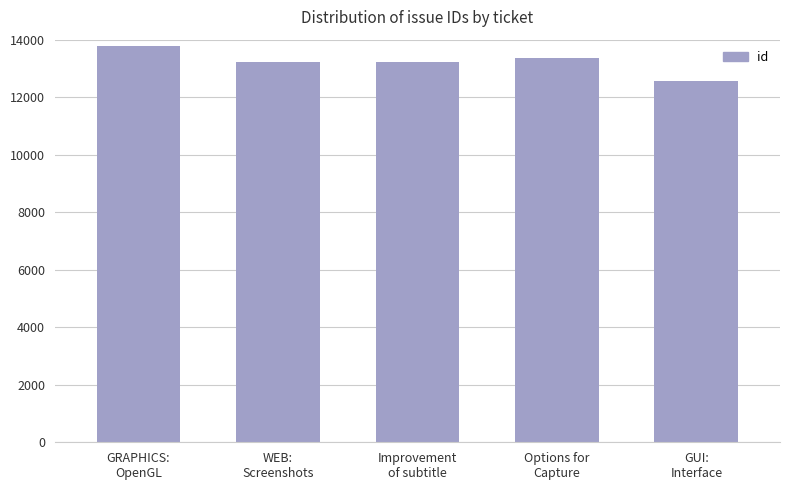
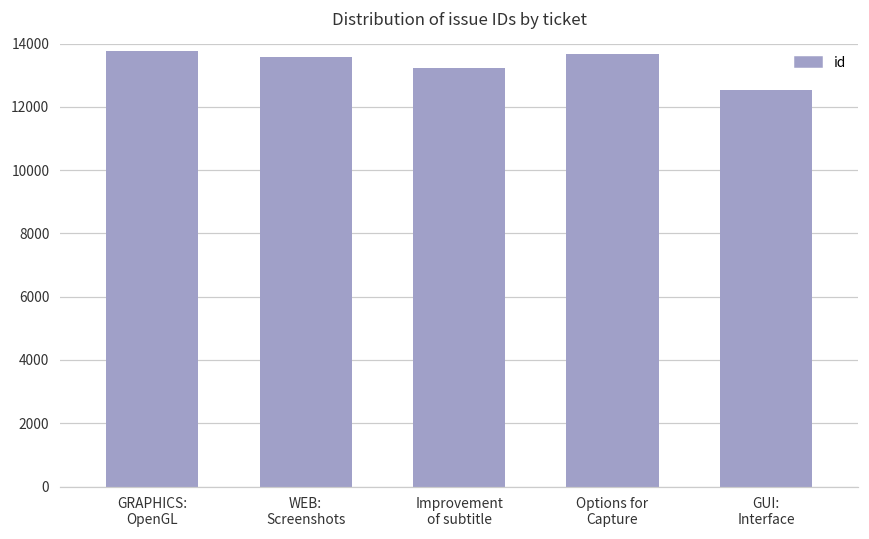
WEB: Screenshots: 13200 -> 13600
Options for Capture: 13400 -> 13700
